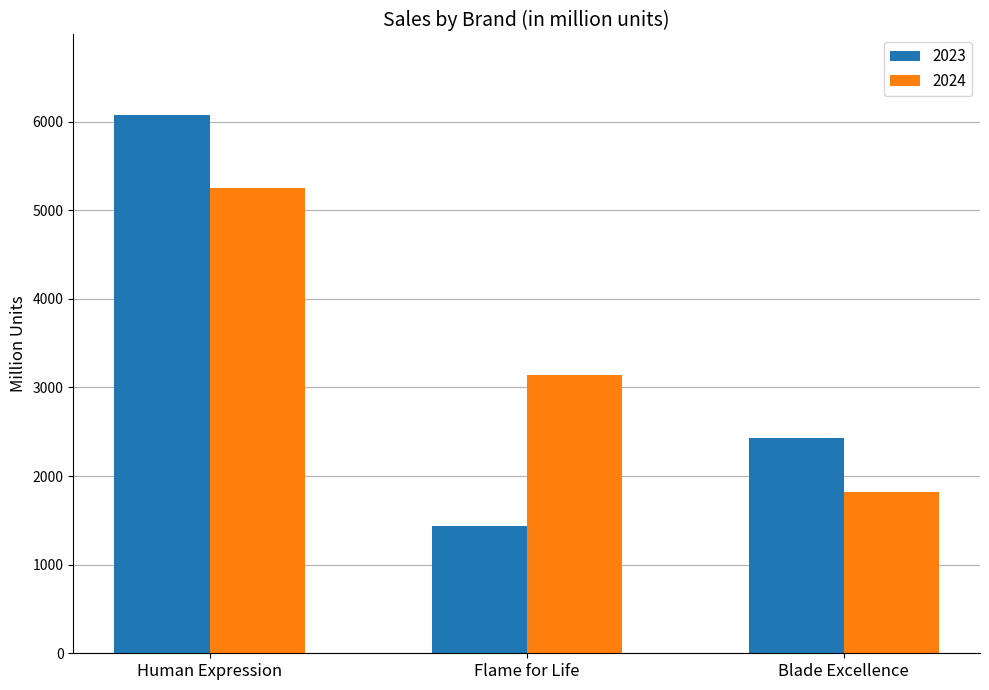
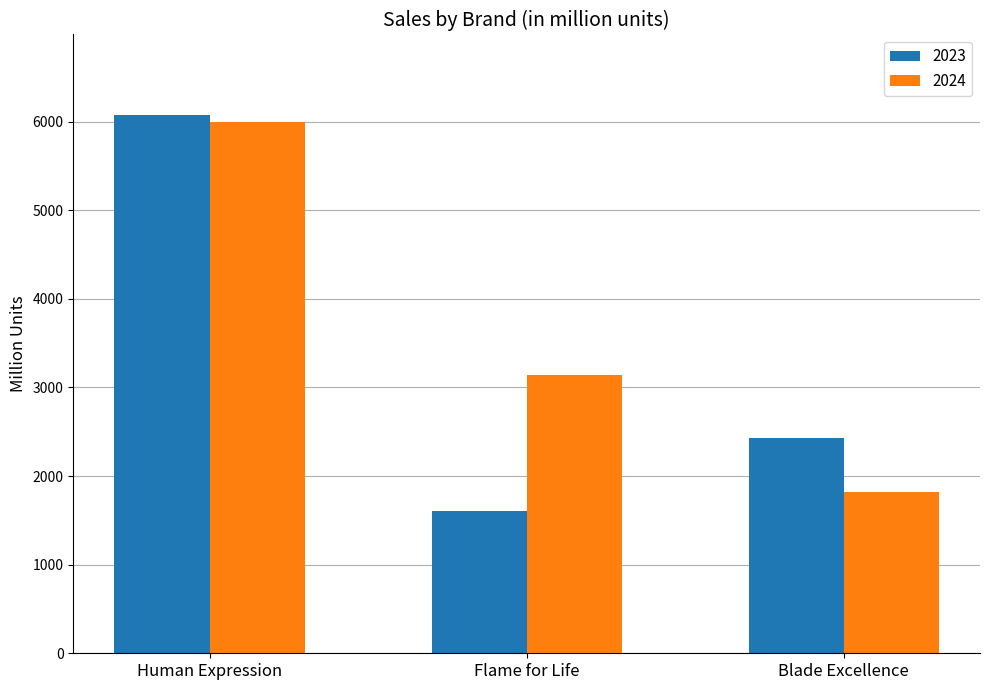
2024, Human Expression: 5300 -> 6000
2023, Flame for Life: 1400 -> 1600
